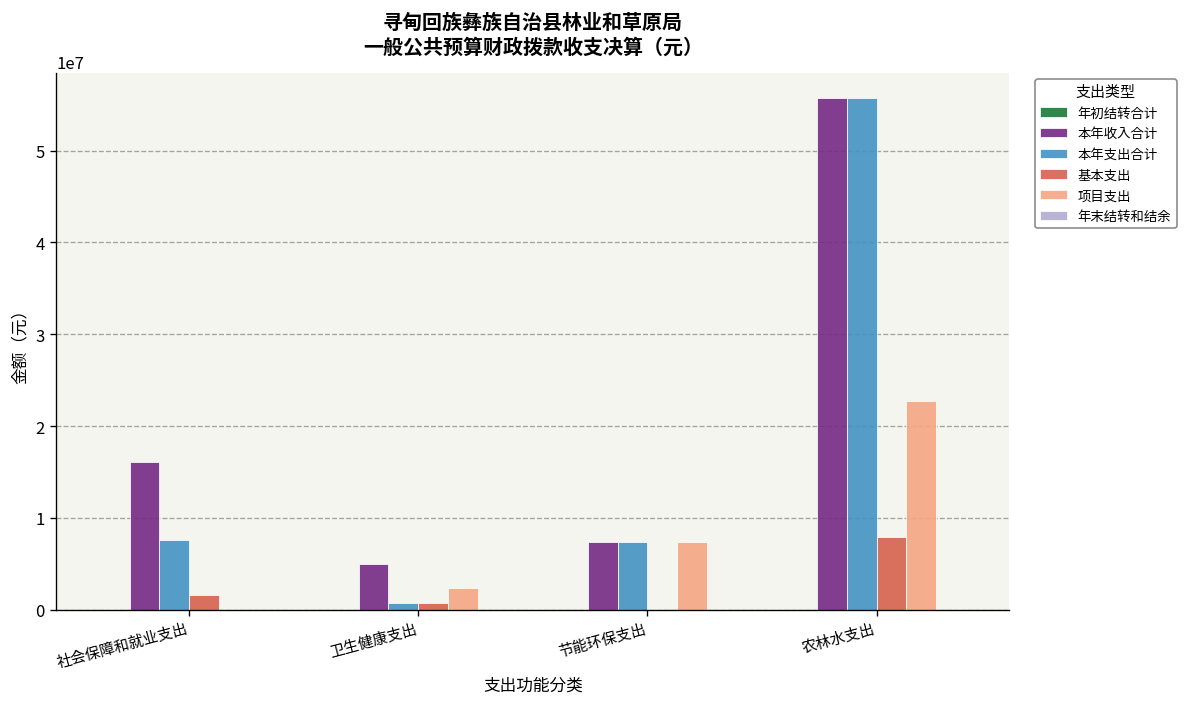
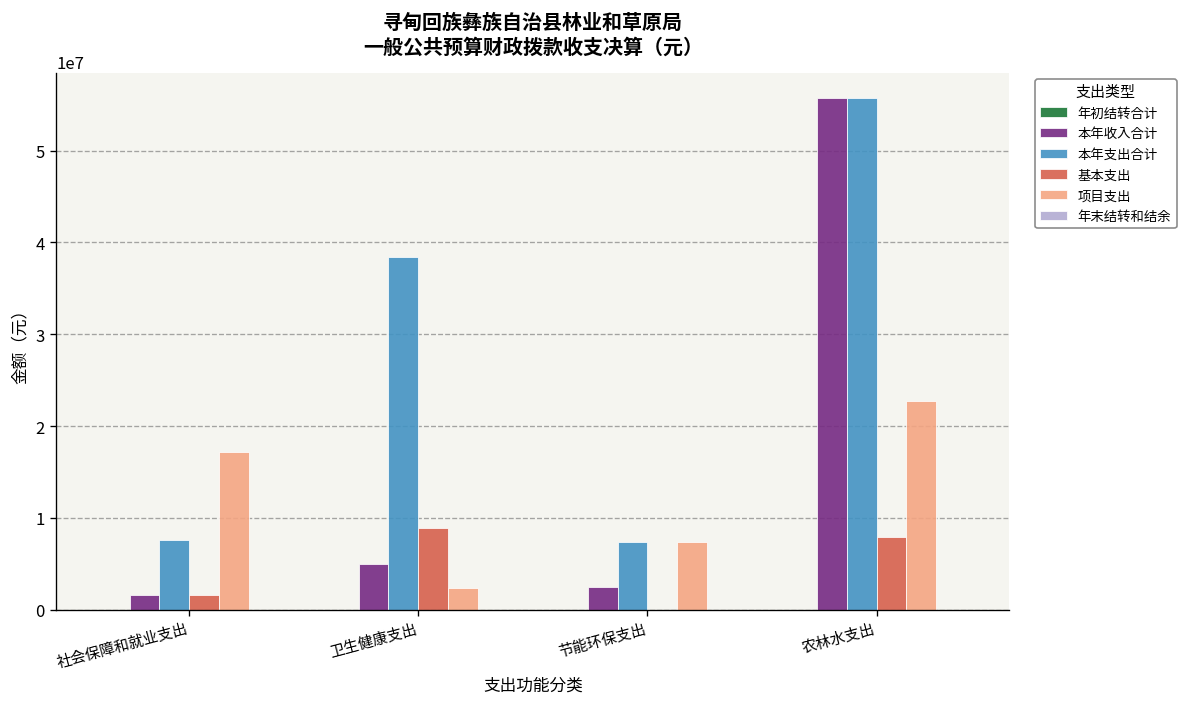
本年收入合计, 社会保障和就业支出: 16000000 -> 2000000
项目支出, 社会保障和就业支出: 0 -> 17000000
本年支出合计, 卫生健康支出: 1000000 -> 38000000
基本支出, 卫生健康支出: 1000000 -> 9000000
本年收入合计, 节能环保支出: 7000000 -> 2000000
